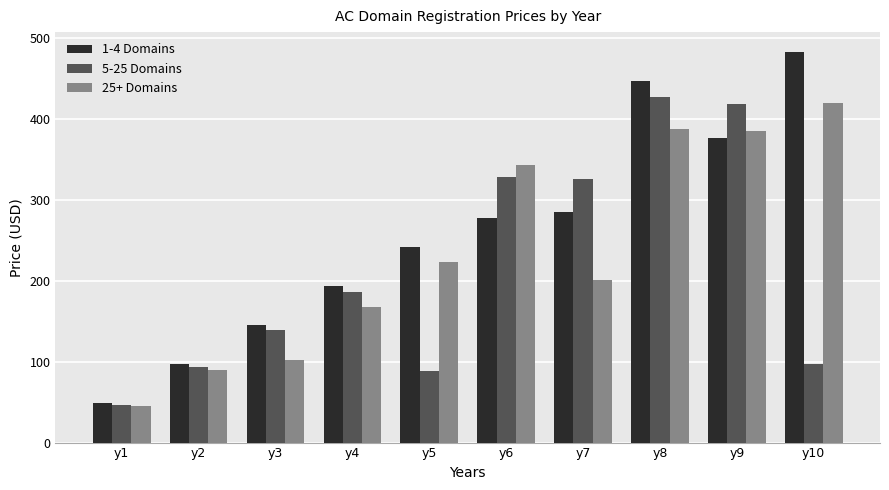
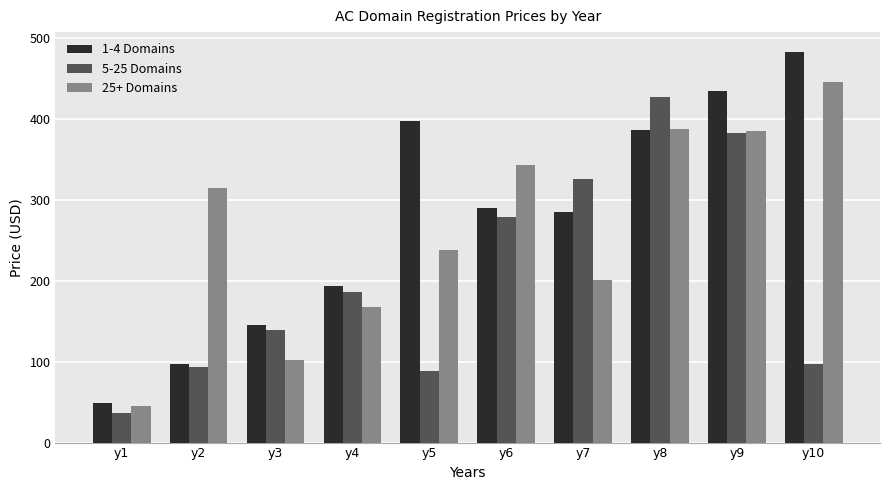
5-25 Domains, y1: 50 -> 40
25+ Domains, y2: 90 -> 310
1-4 Domains, y5: 240 -> 400
25+ Domains, y5: 220 -> 240
1-4 Domains, y6: 280 -> 290
5-25 Domains, y6: 330 -> 280
1-4 Domains, y8: 450 -> 390
1-4 Domains, y9: 380 -> 430
5-25 Domains, y9: 420 -> 380
25+ Domains, y10: 420 -> 450
